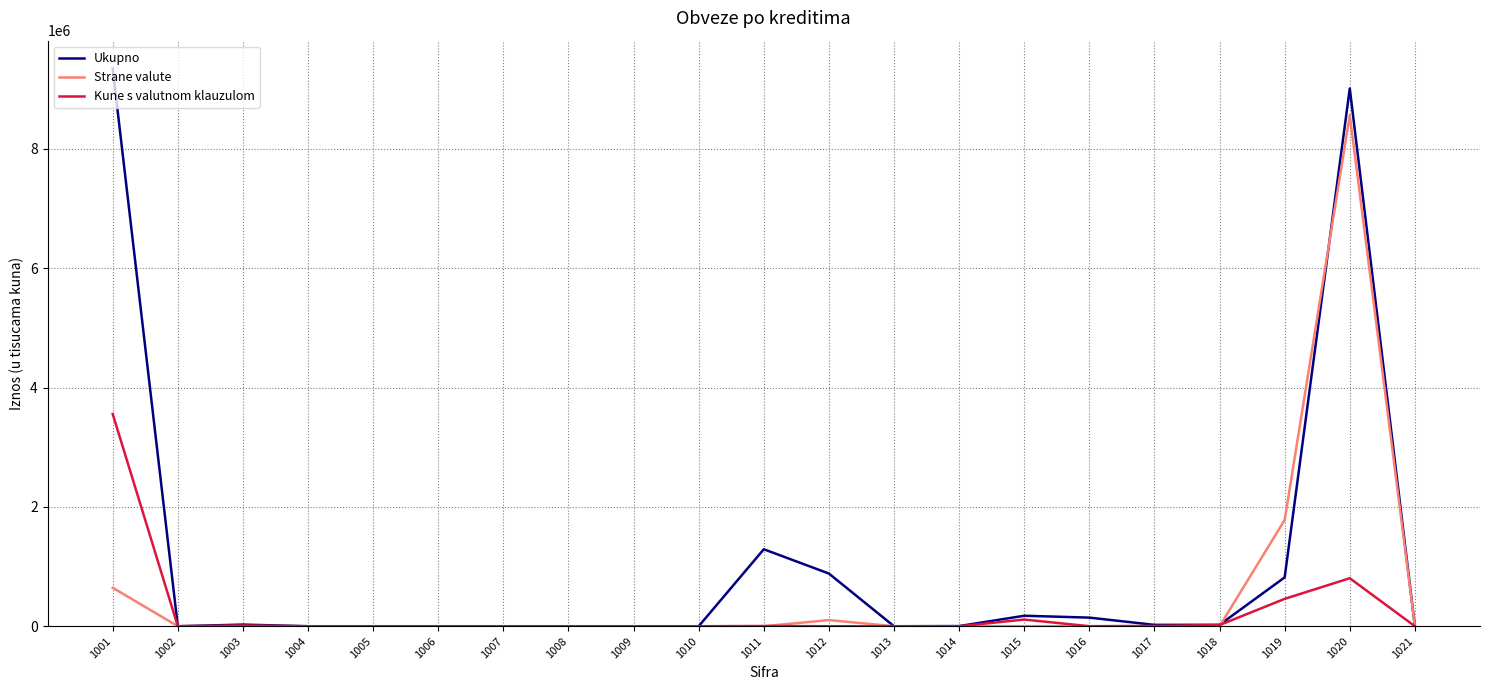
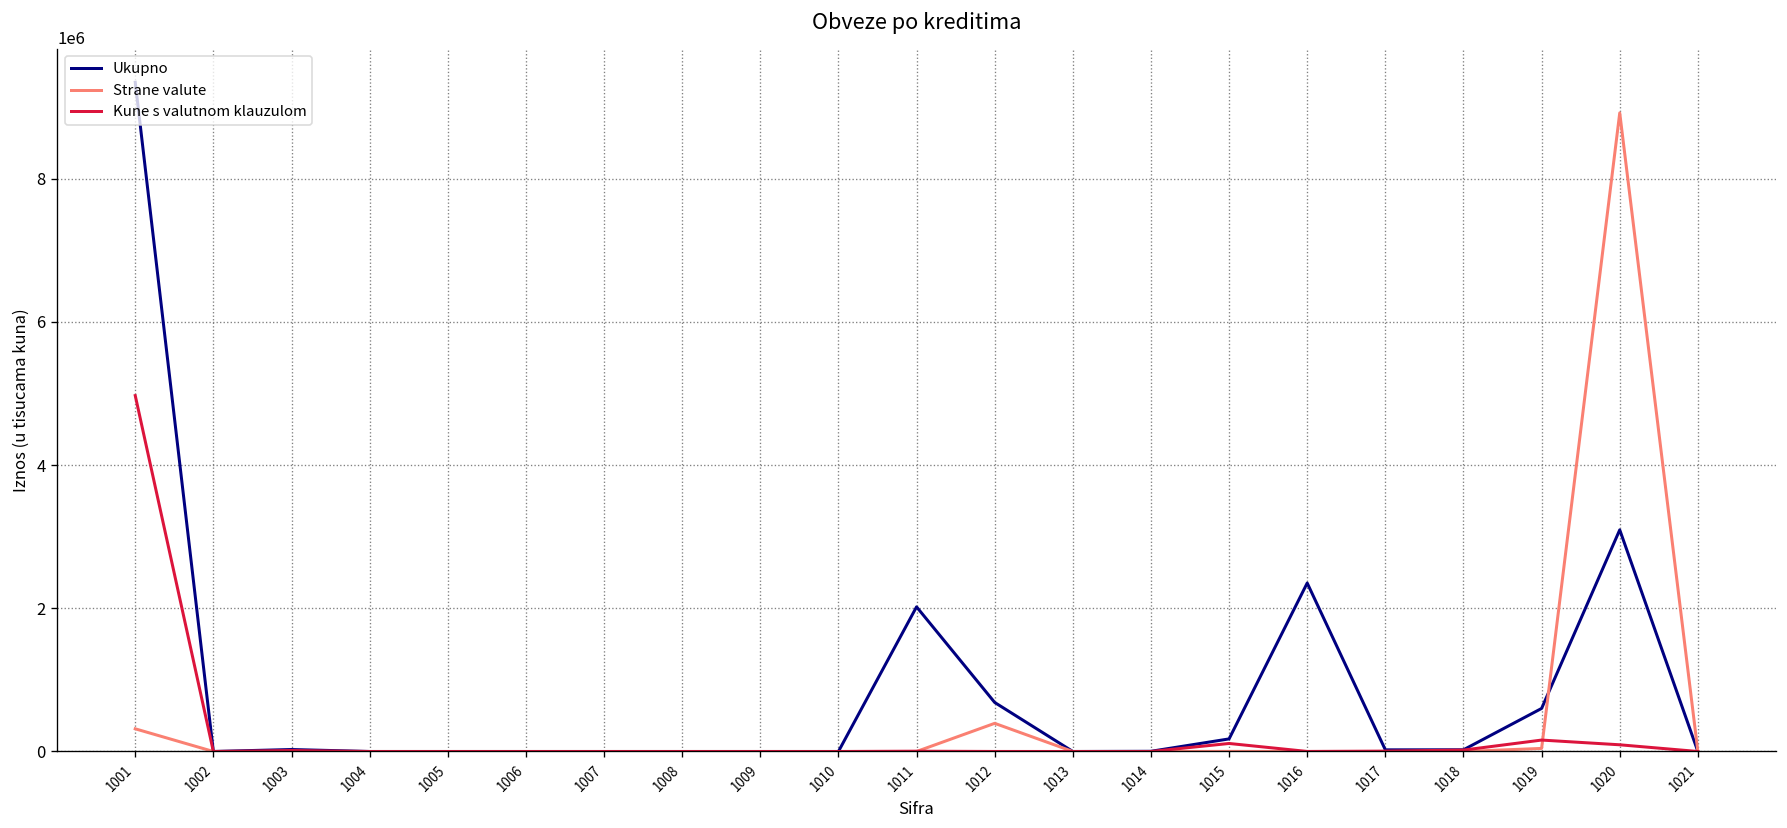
Strane valute, 1001: 600000 -> 300000
Kune s valutnom klauzulom, 1001: 3600000 -> 5000000
Ukupno, 1011: 1300000 -> 2000000
Ukupno, 1012: 900000 -> 700000
Strane valute, 1012: 100000 -> 400000
Ukupno, 1016: 100000 -> 2400000
Ukupno, 1019: 800000 -> 600000
Strane valute, 1019: 1800000 -> 0
Kune s valutnom klauzulom, 1019: 500000 -> 200000
Ukupno, 1020: 9000000 -> 3100000
Strane valute, 1020: 8600000 -> 8900000
Kune s valutnom klauzulom, 1020: 800000 -> 100000
